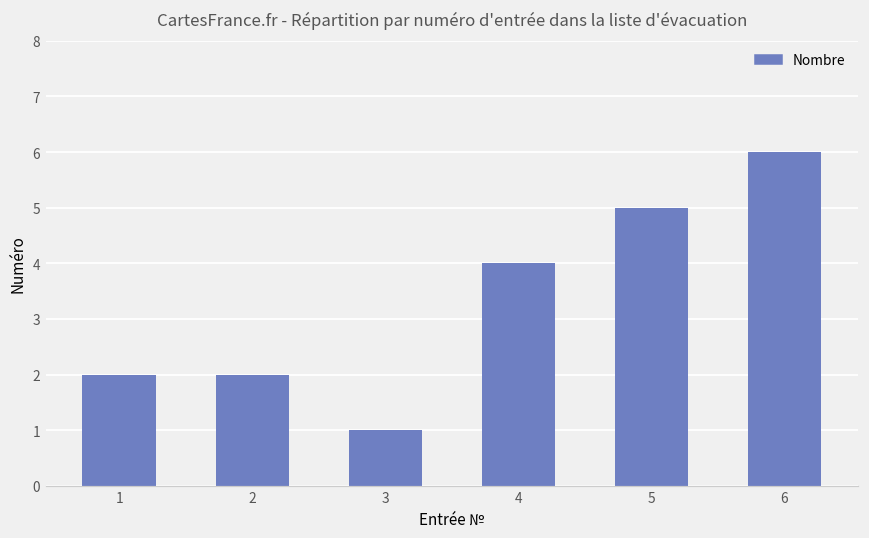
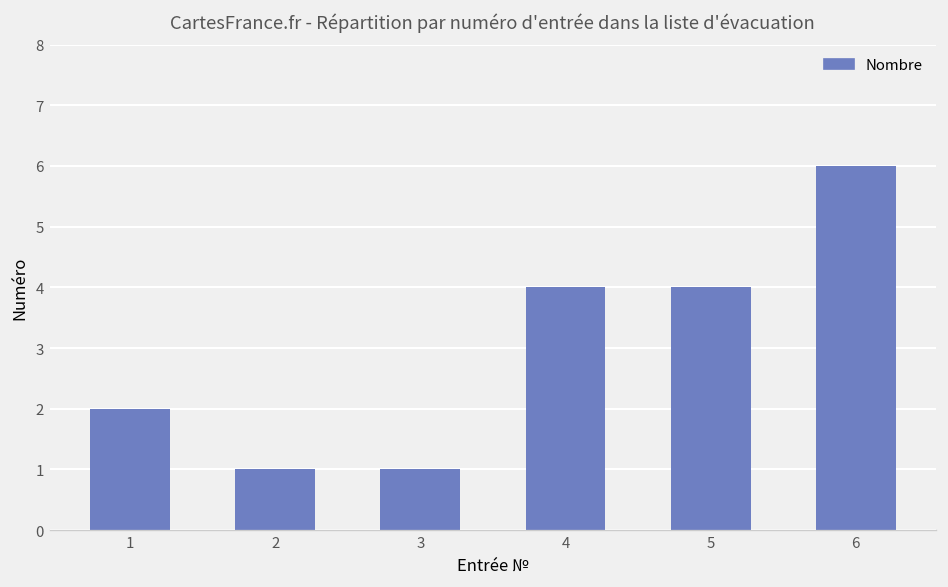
2: 2 -> 1
5: 5 -> 4
